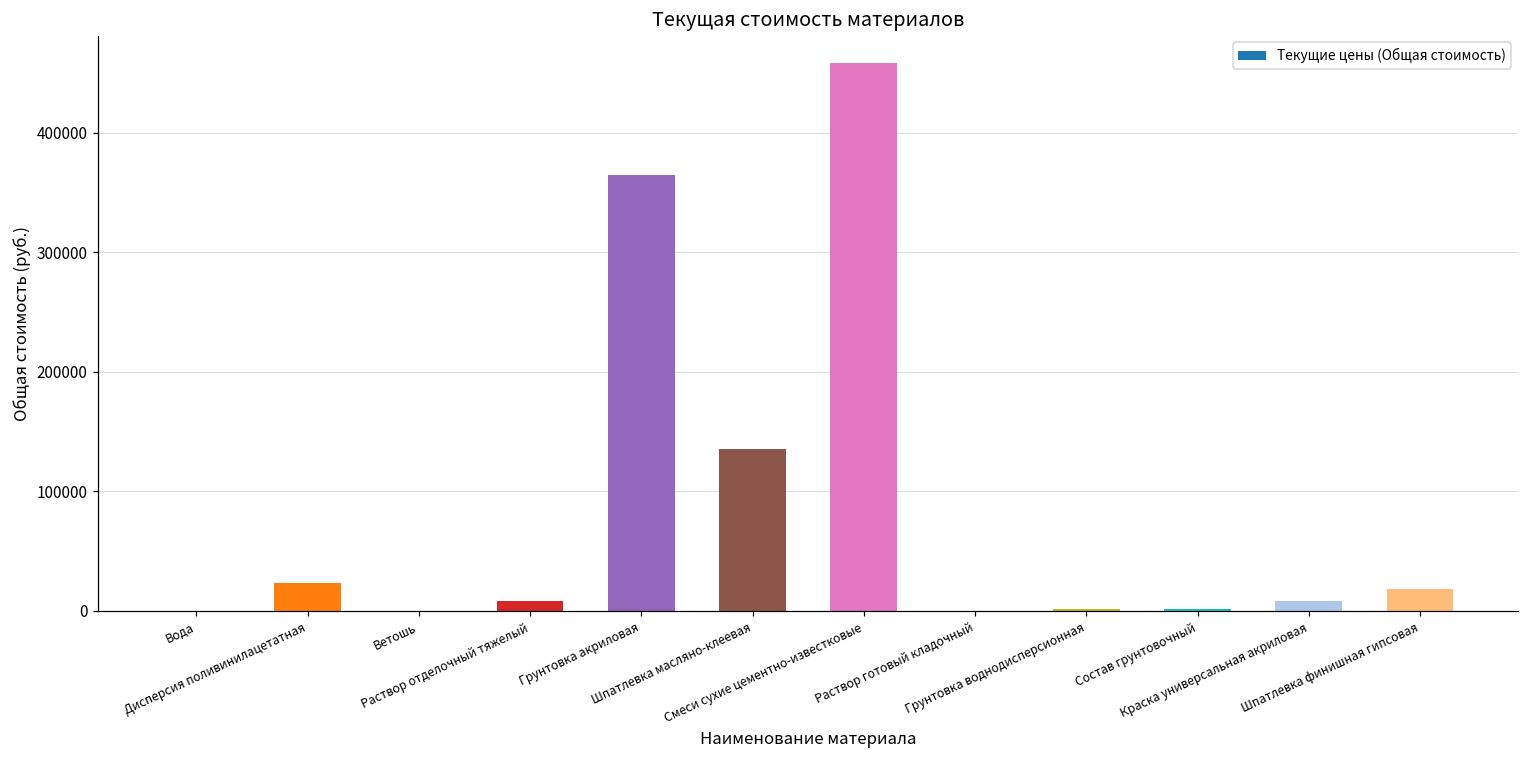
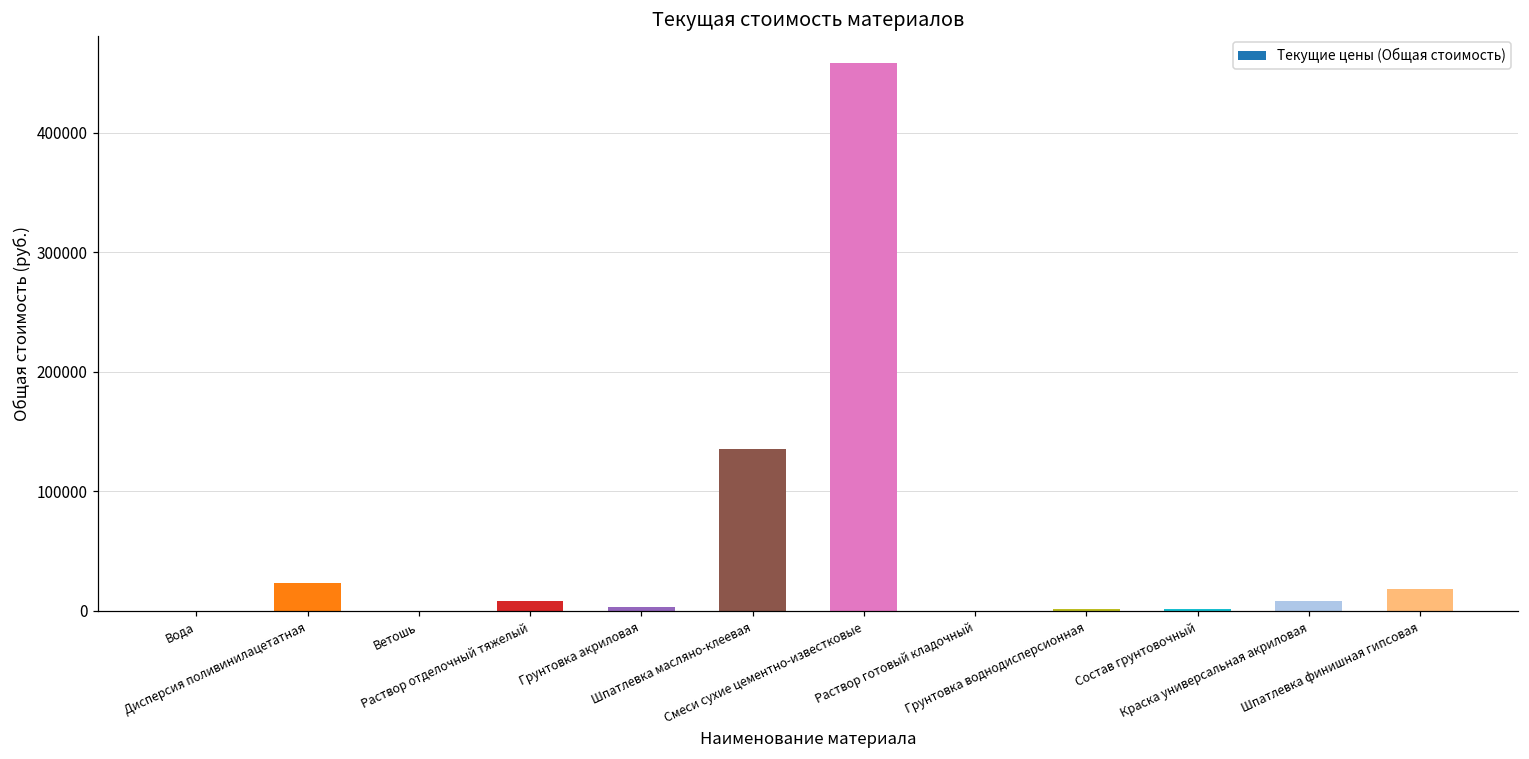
Грунтовка акриловая: 364000 -> 4000
